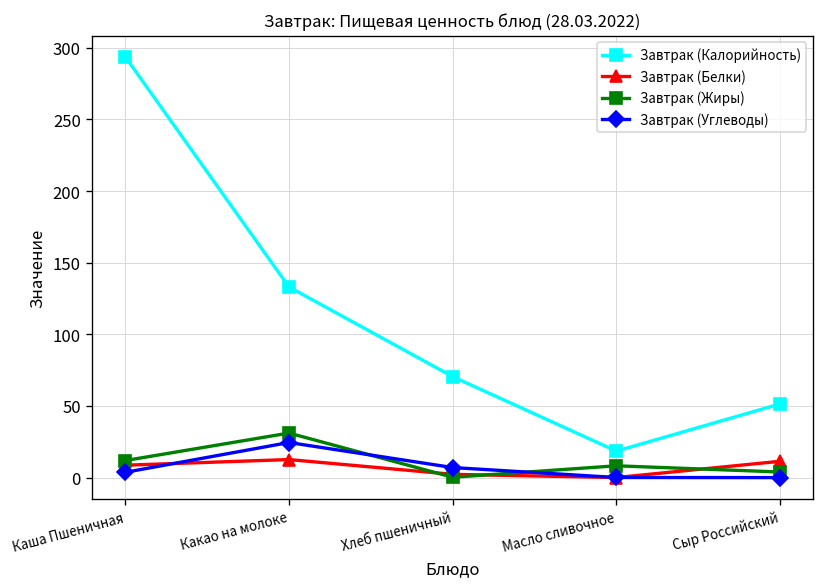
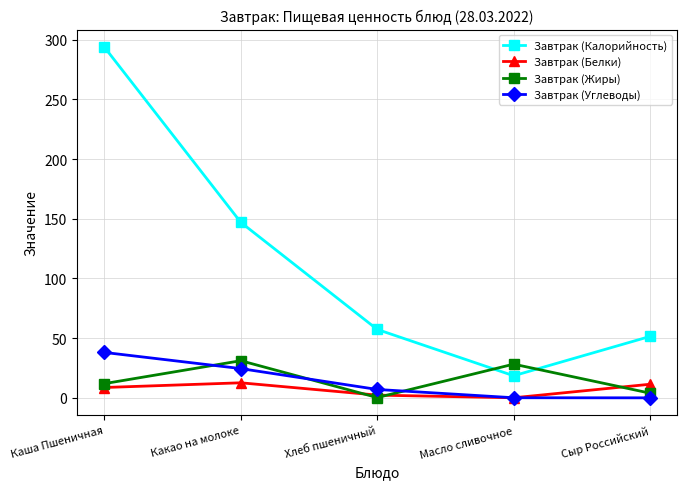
Завтрак (Углеводы), Каша Пшеничная: 4 -> 38
Завтрак (Калорийность), Какао на молоке: 133 -> 147
Завтрак (Калорийность), Хлеб пшеничный: 71 -> 57
Завтрак (Жиры), Масло сливочное: 8 -> 28
